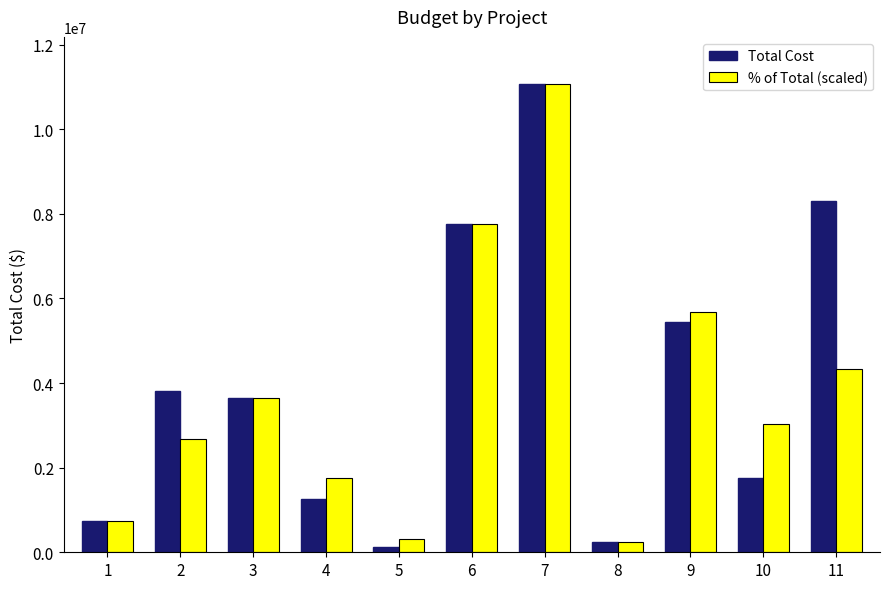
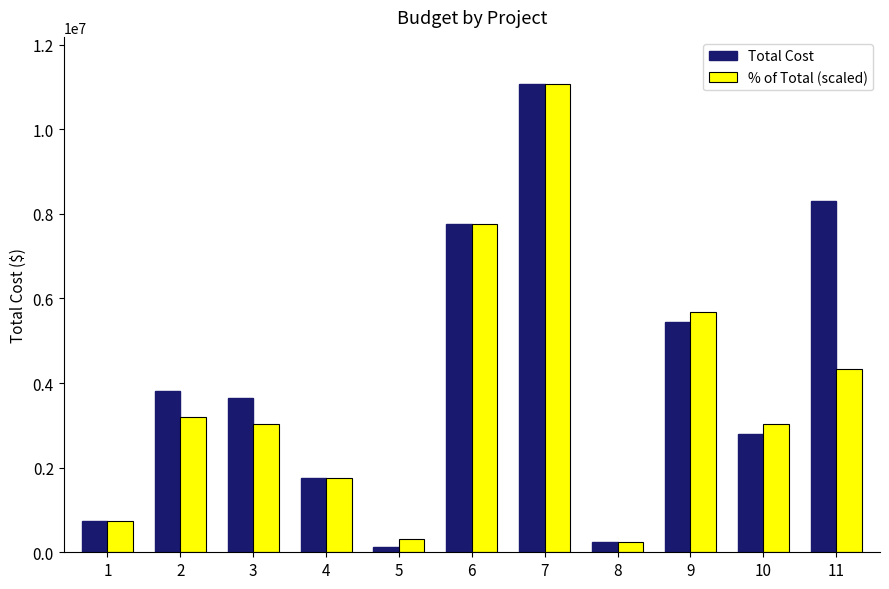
% of Total (scaled), 2: 2700000 -> 3200000
% of Total (scaled), 3: 3600000 -> 3000000
Total Cost, 4: 1300000 -> 1700000
Total Cost, 10: 1700000 -> 2800000
